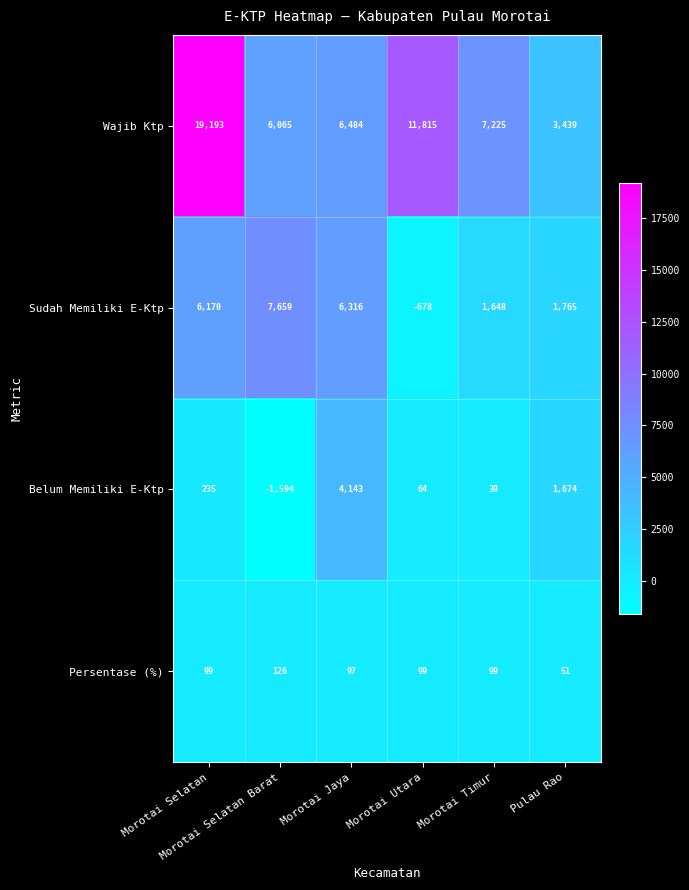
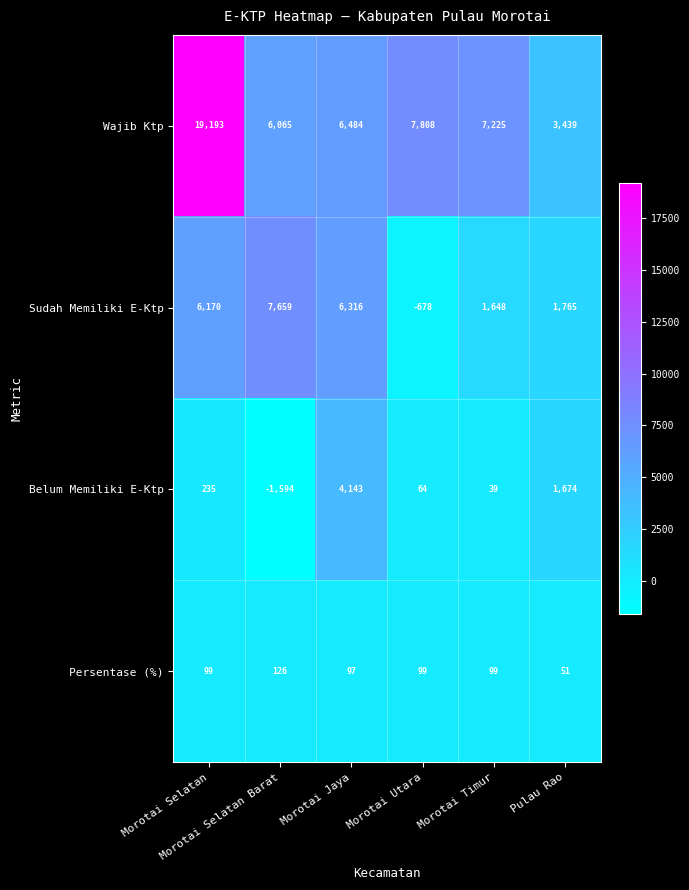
Wajib Ktp, Morotai Utara: 11,815 -> 7,808
